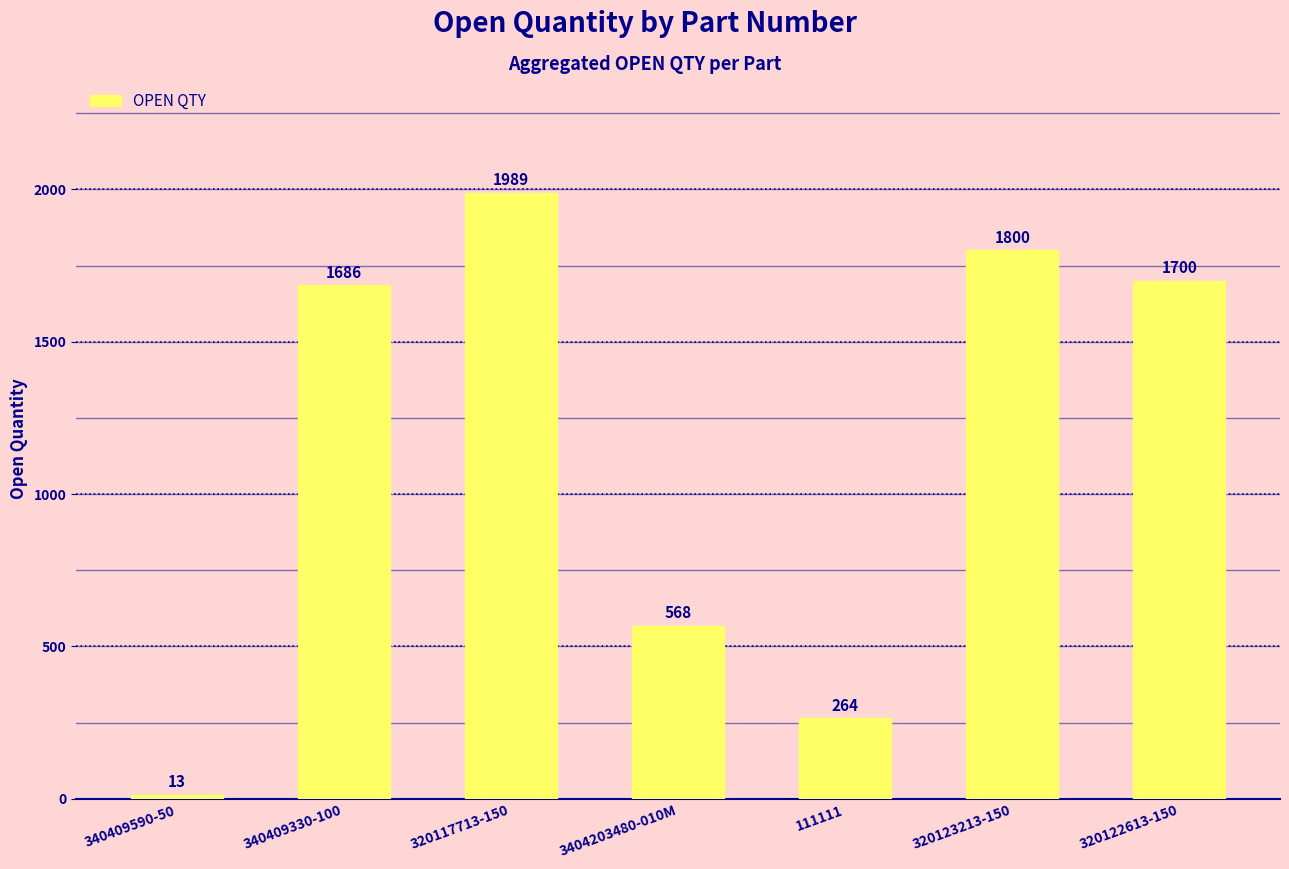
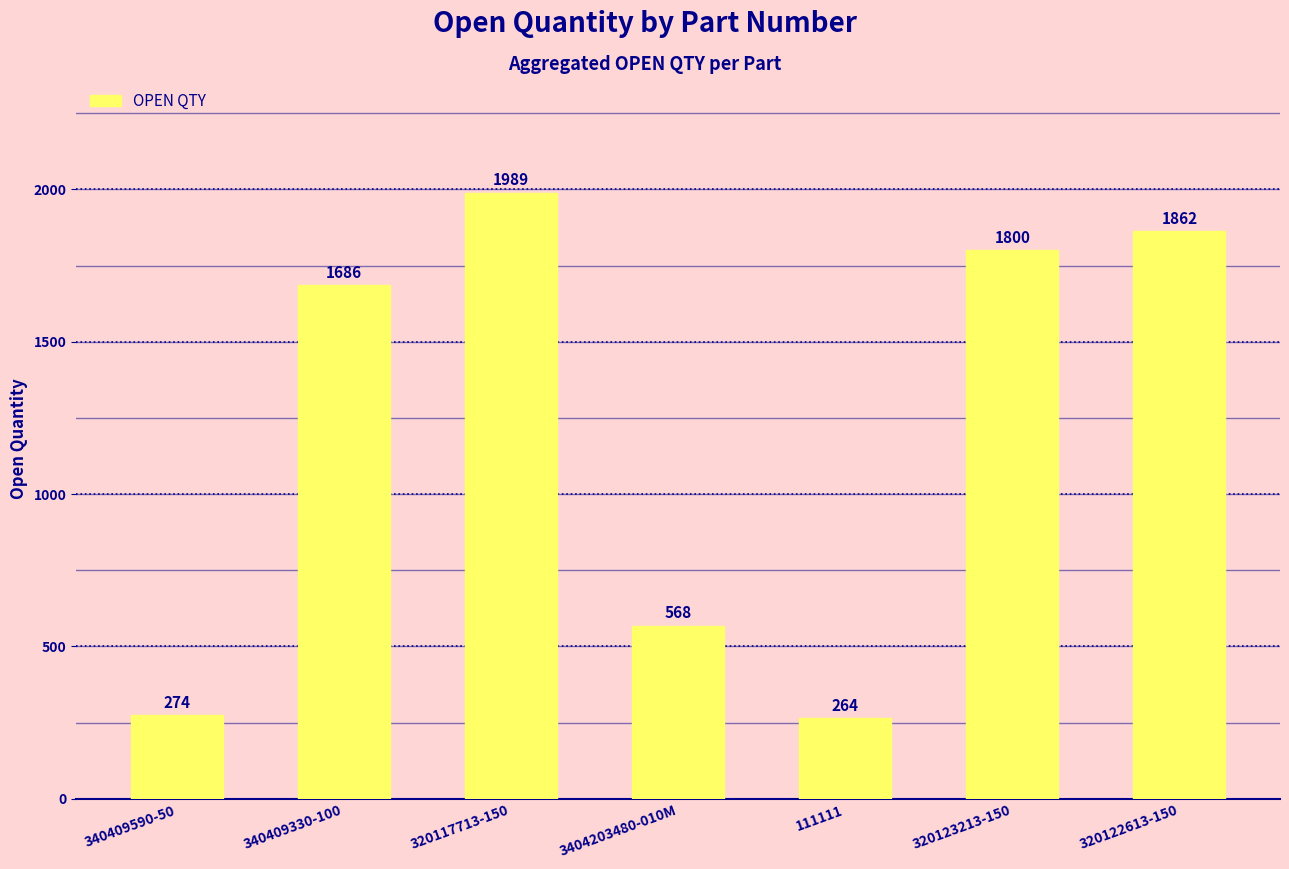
340409590-50: 13 -> 274
320122613-150: 1700 -> 1862
